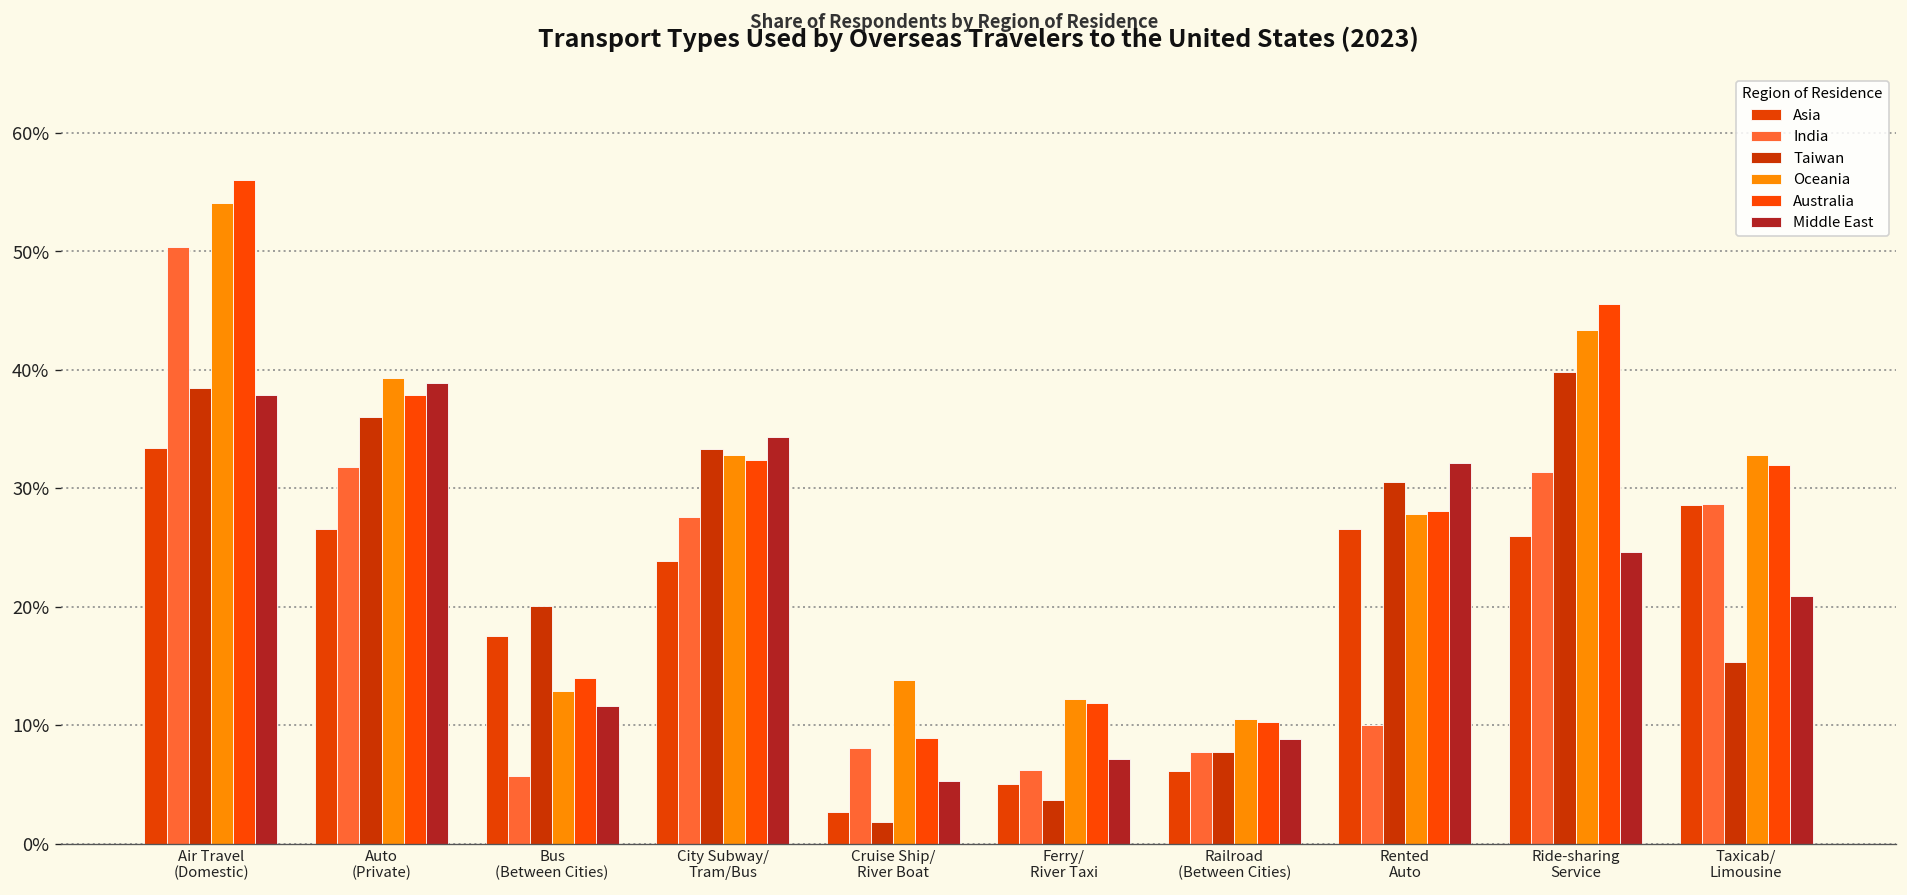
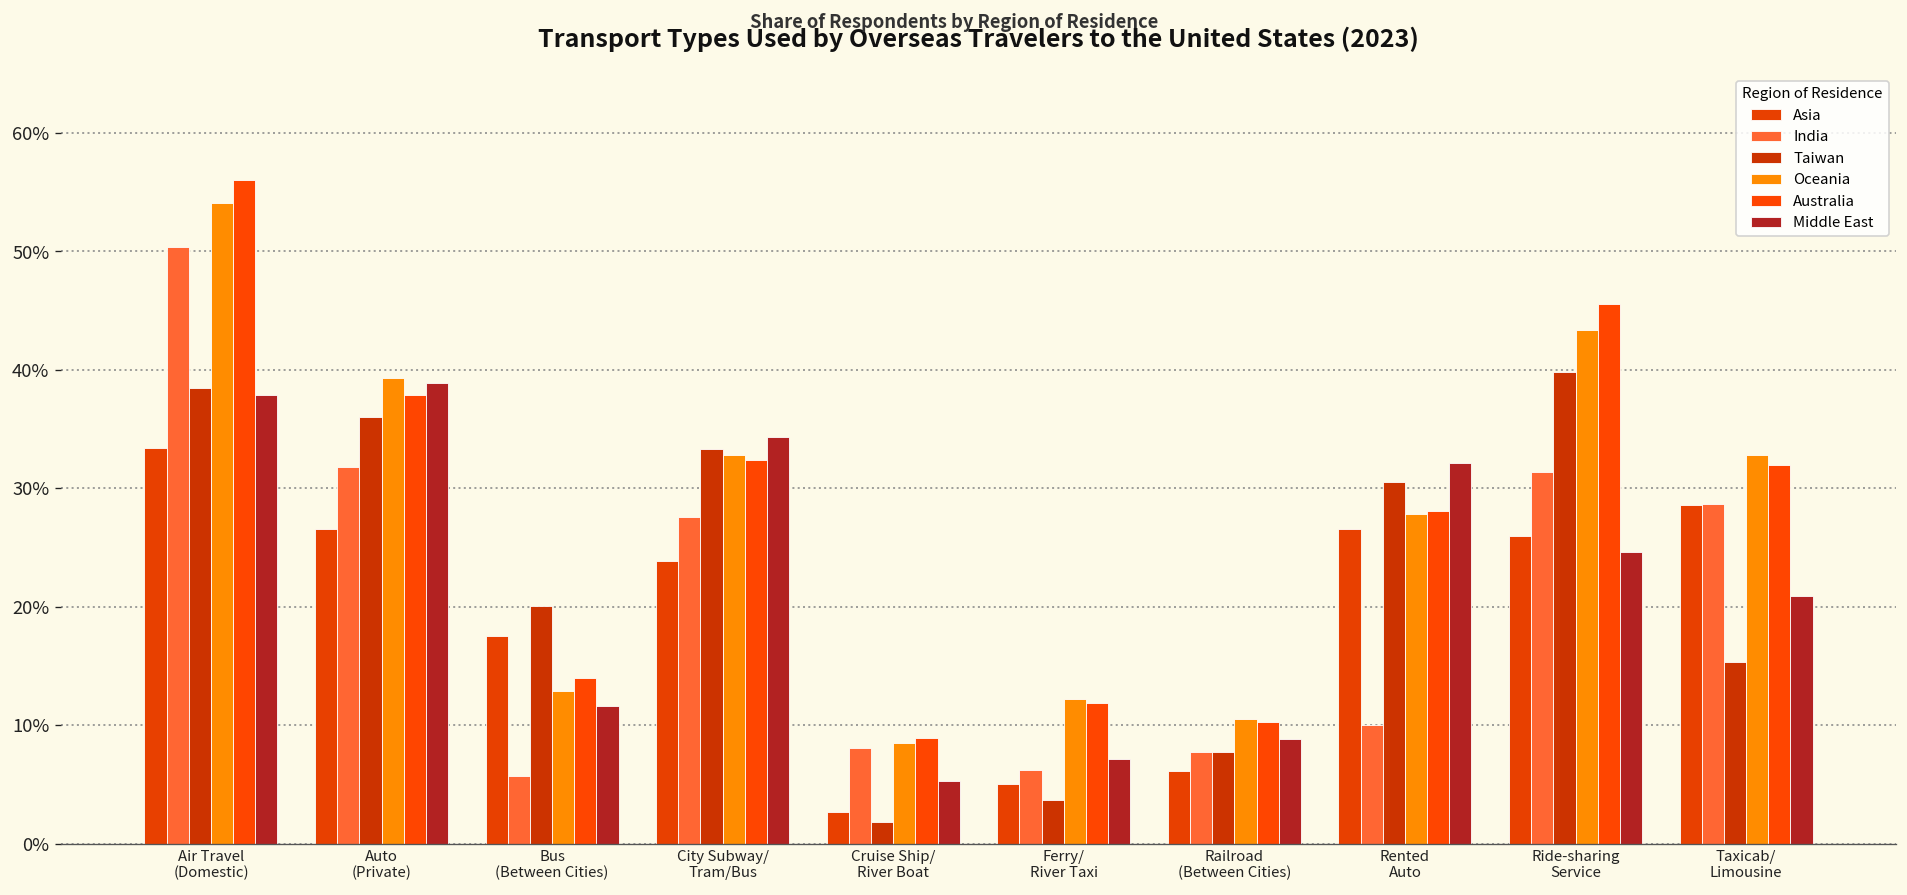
Oceania, Cruise Ship/ River Boat: 14% -> 9%
